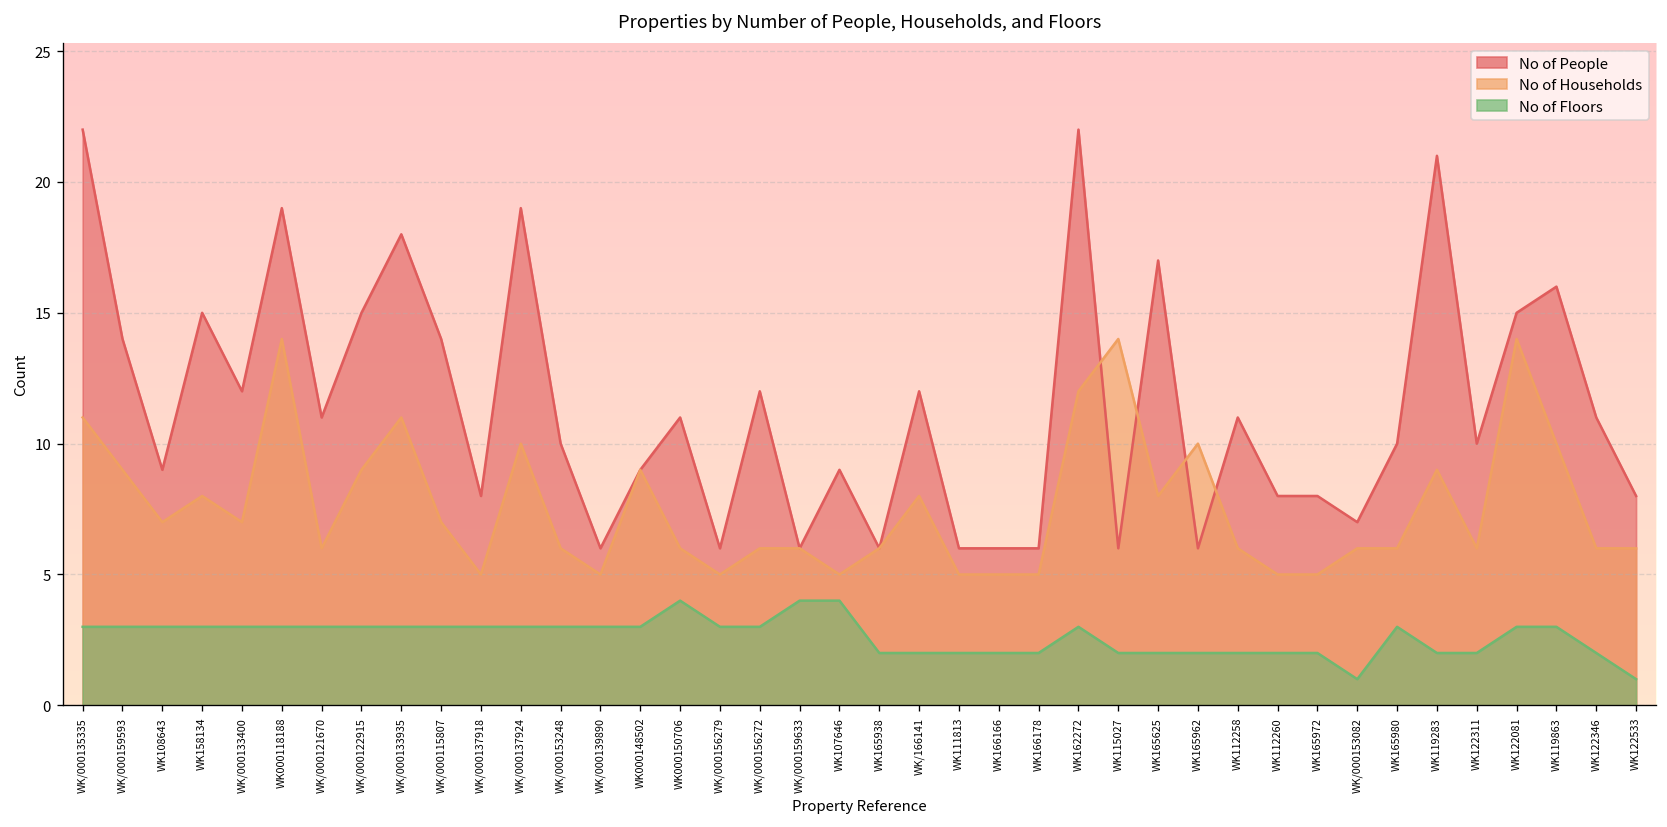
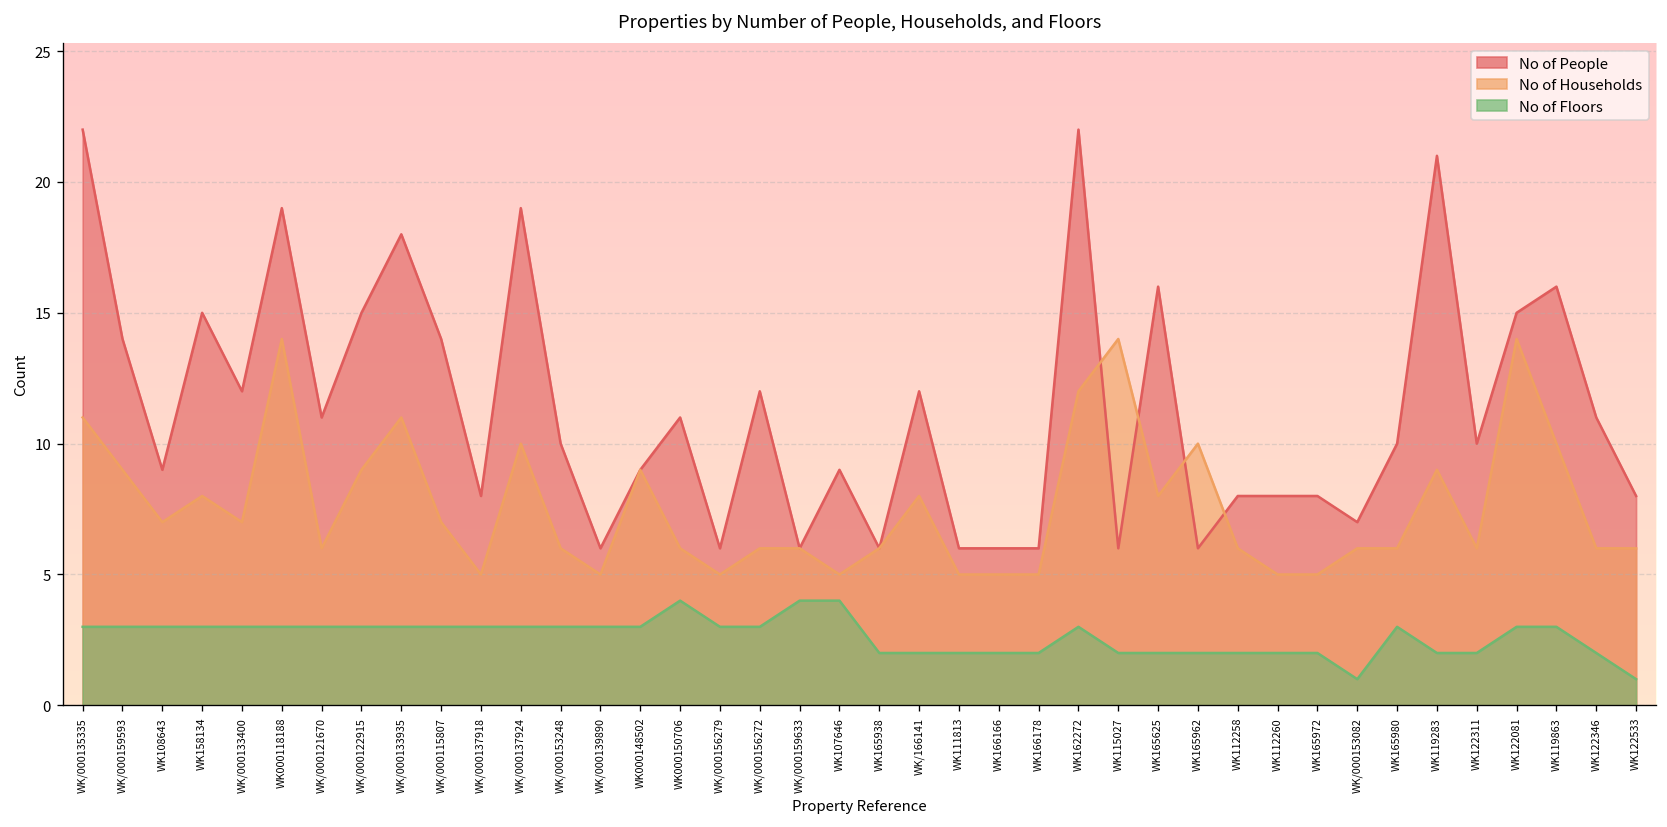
No of People, WK165625: 17 -> 16
No of People, WK112258: 11 -> 8
